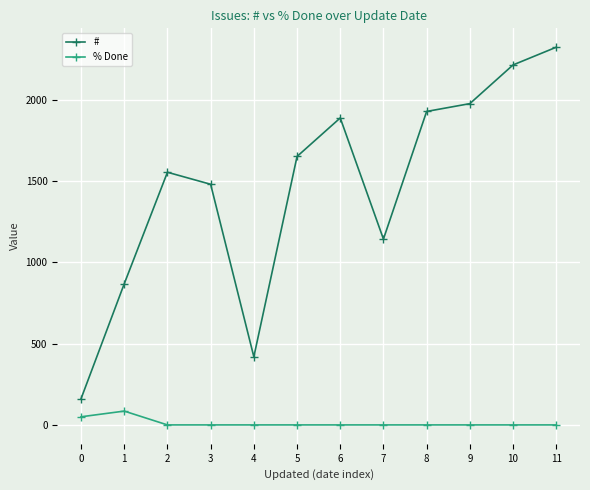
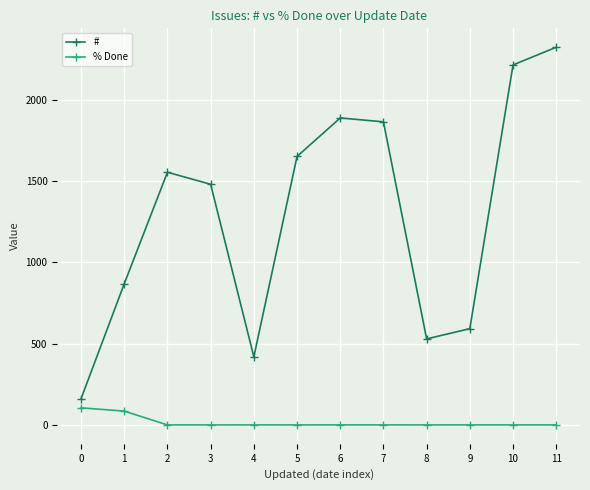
% Done, 0: 50 -> 110
#, 7: 1140 -> 1860
#, 8: 1930 -> 530
#, 9: 1980 -> 590
